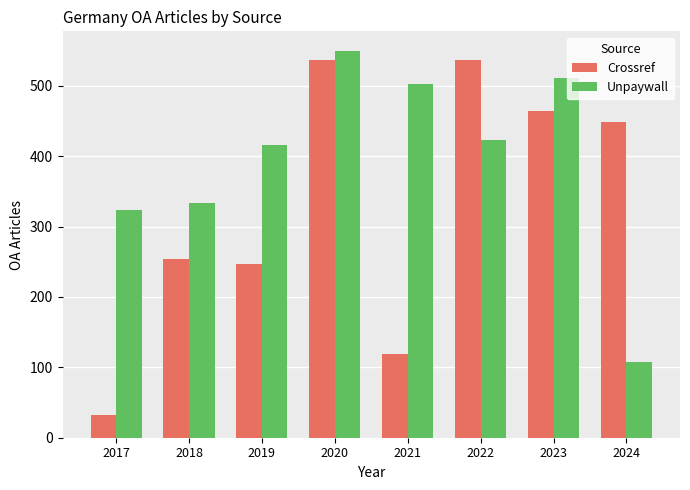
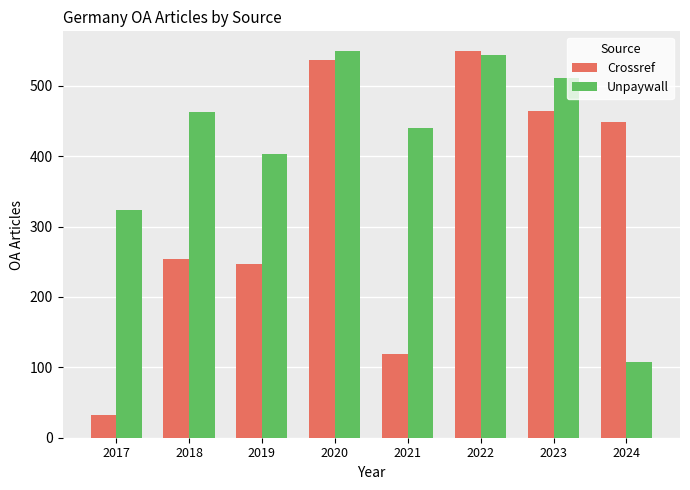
Unpaywall, 2018: 330 -> 460
Unpaywall, 2019: 420 -> 400
Unpaywall, 2021: 500 -> 440
Crossref, 2022: 540 -> 550
Unpaywall, 2022: 420 -> 540
